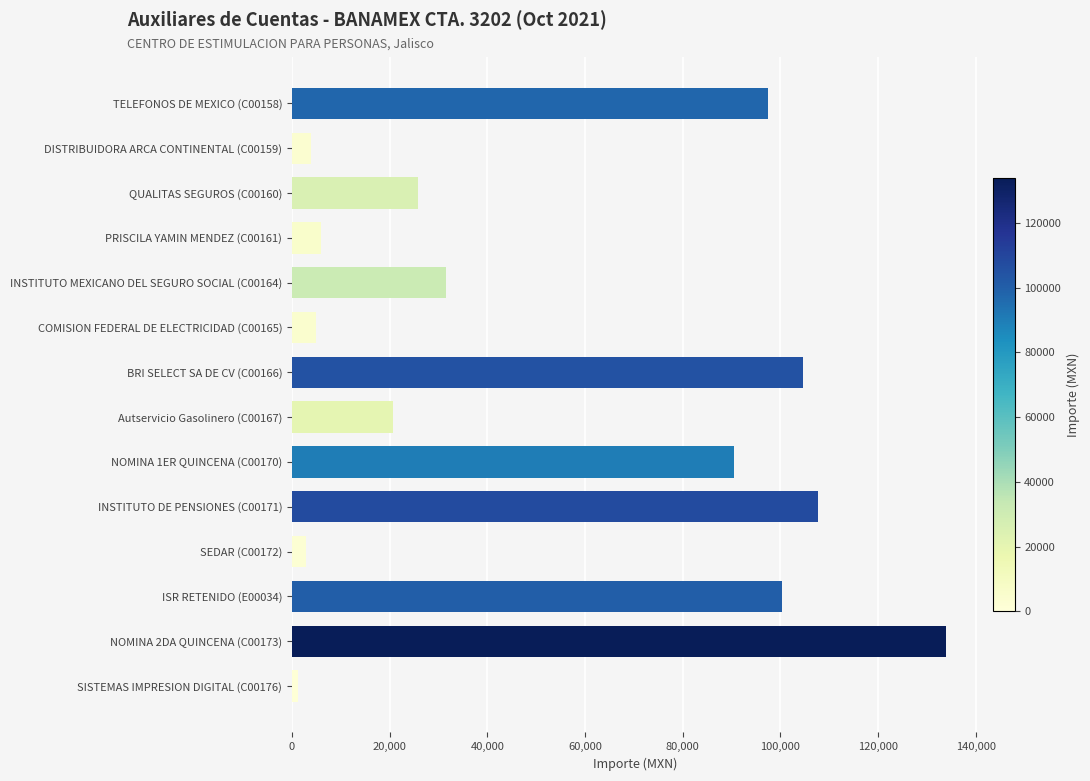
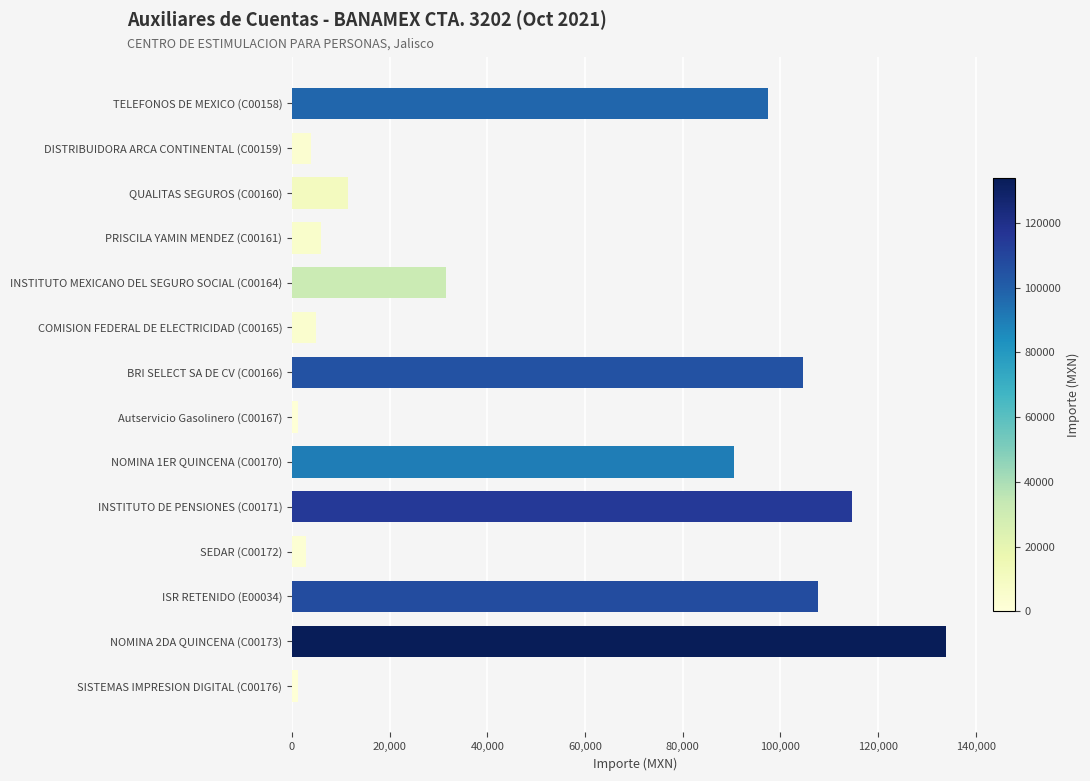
QUALITAS SEGUROS (C00160): 26,000 -> 11,000
Autservicio Gasolinero (C00167): 21,000 -> 1,000
INSTITUTO DE PENSIONES (C00171): 108,000 -> 115,000
ISR RETENIDO (E00034): 100,000 -> 108,000
